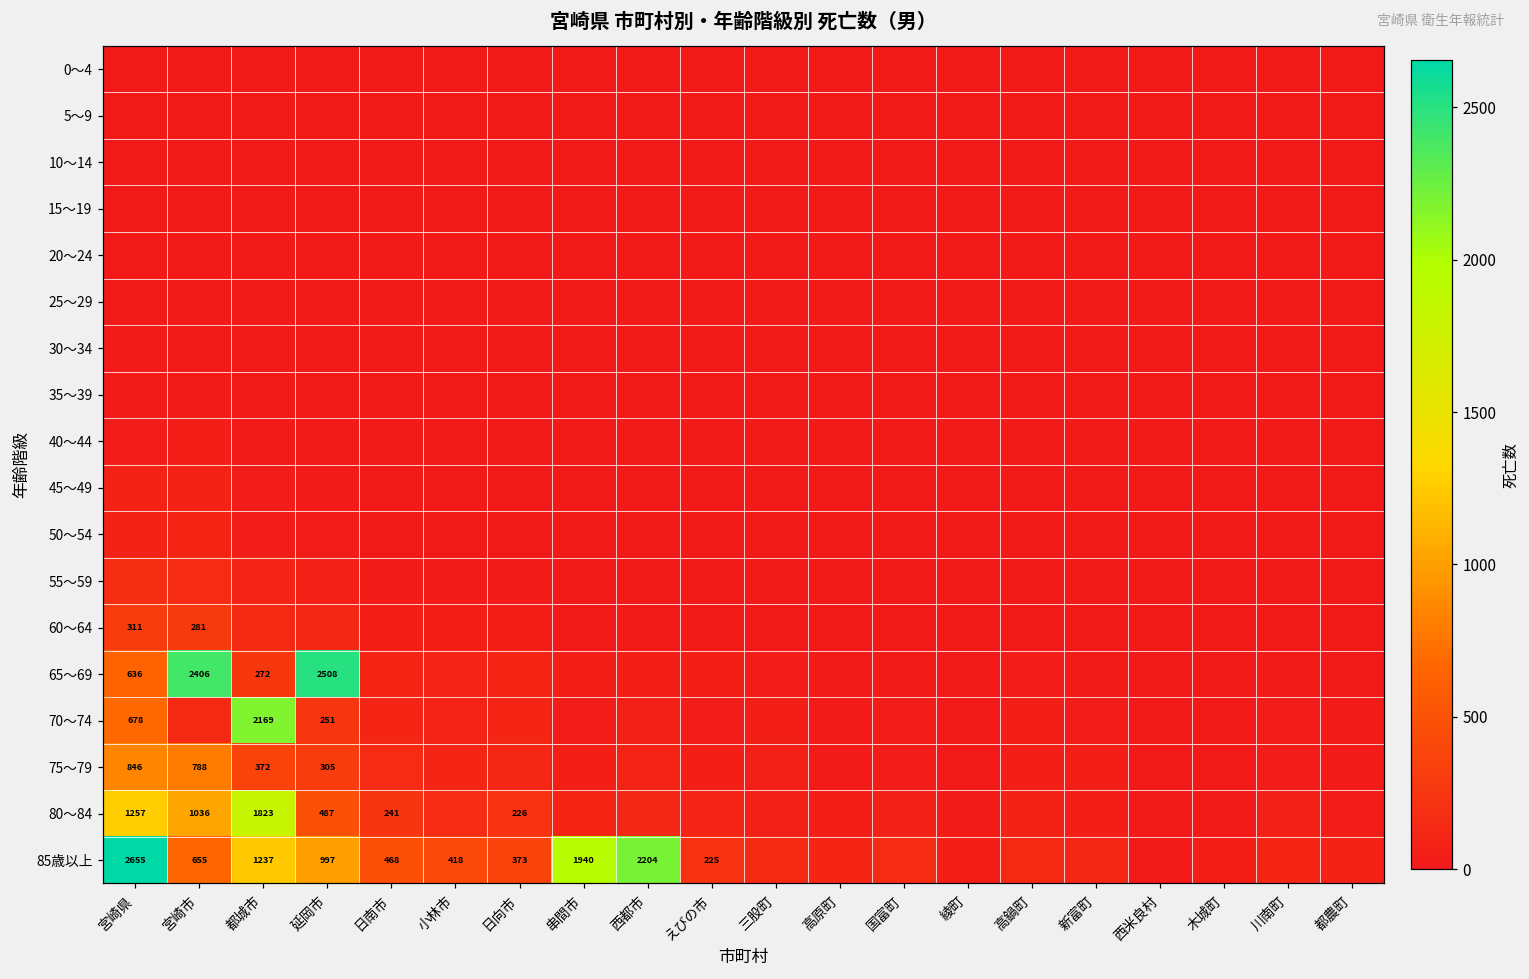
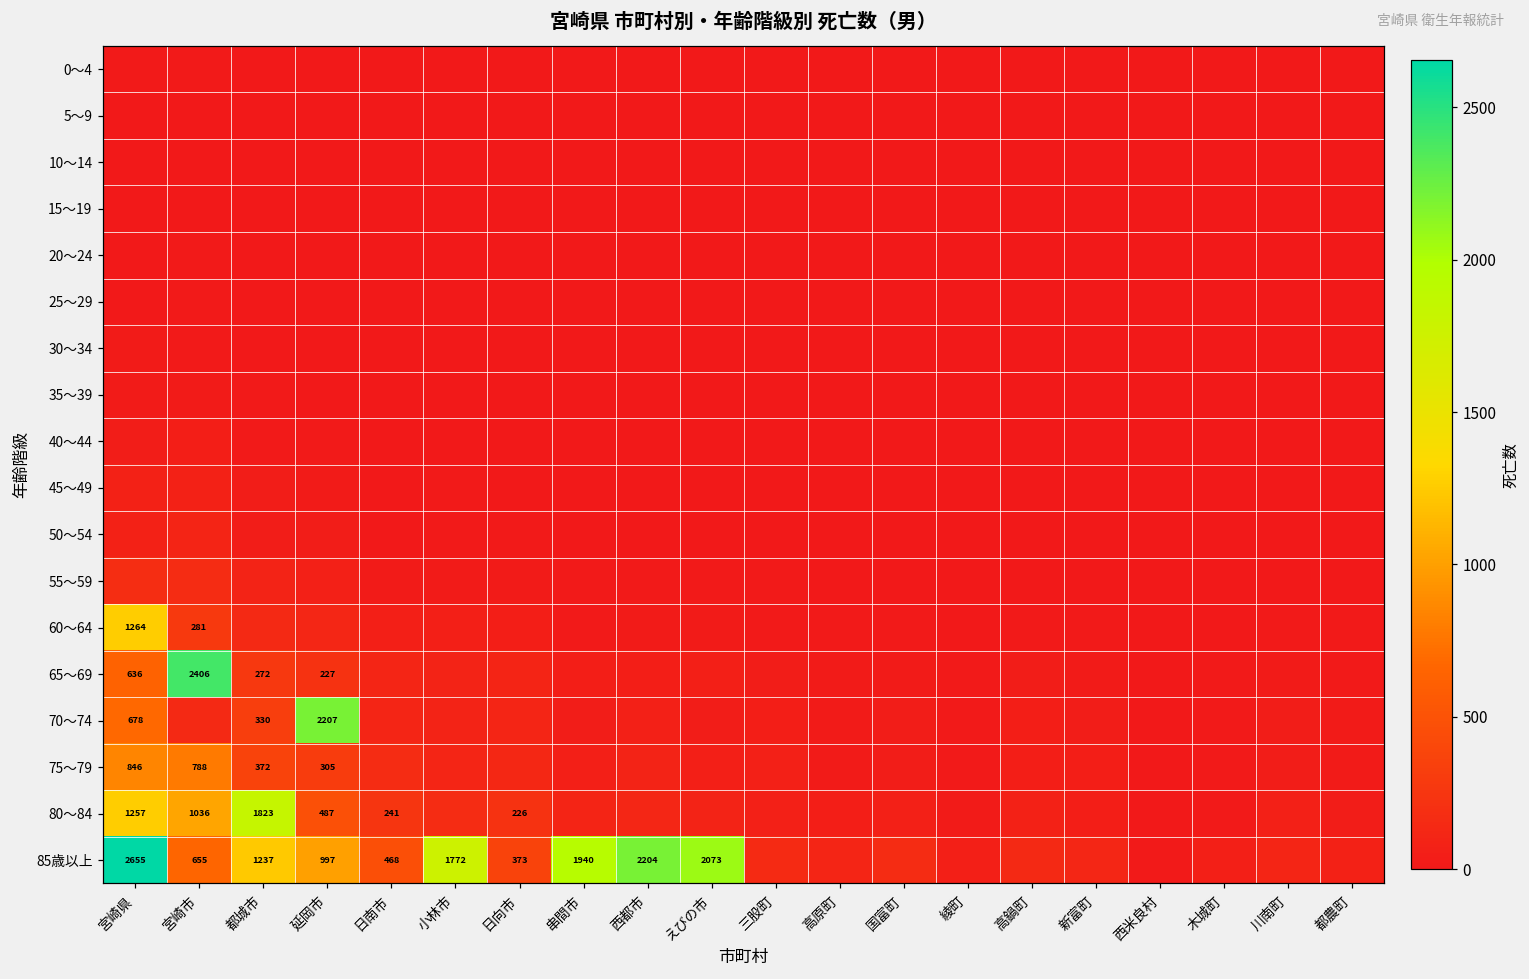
60～64, 宮崎県: 311 -> 1264
65～69, 延岡市: 2508 -> 227
70～74, 都城市: 2169 -> 330
70～74, 延岡市: 251 -> 2207
85歳以上, 小林市: 418 -> 1772
85歳以上, えびの市: 225 -> 2073
